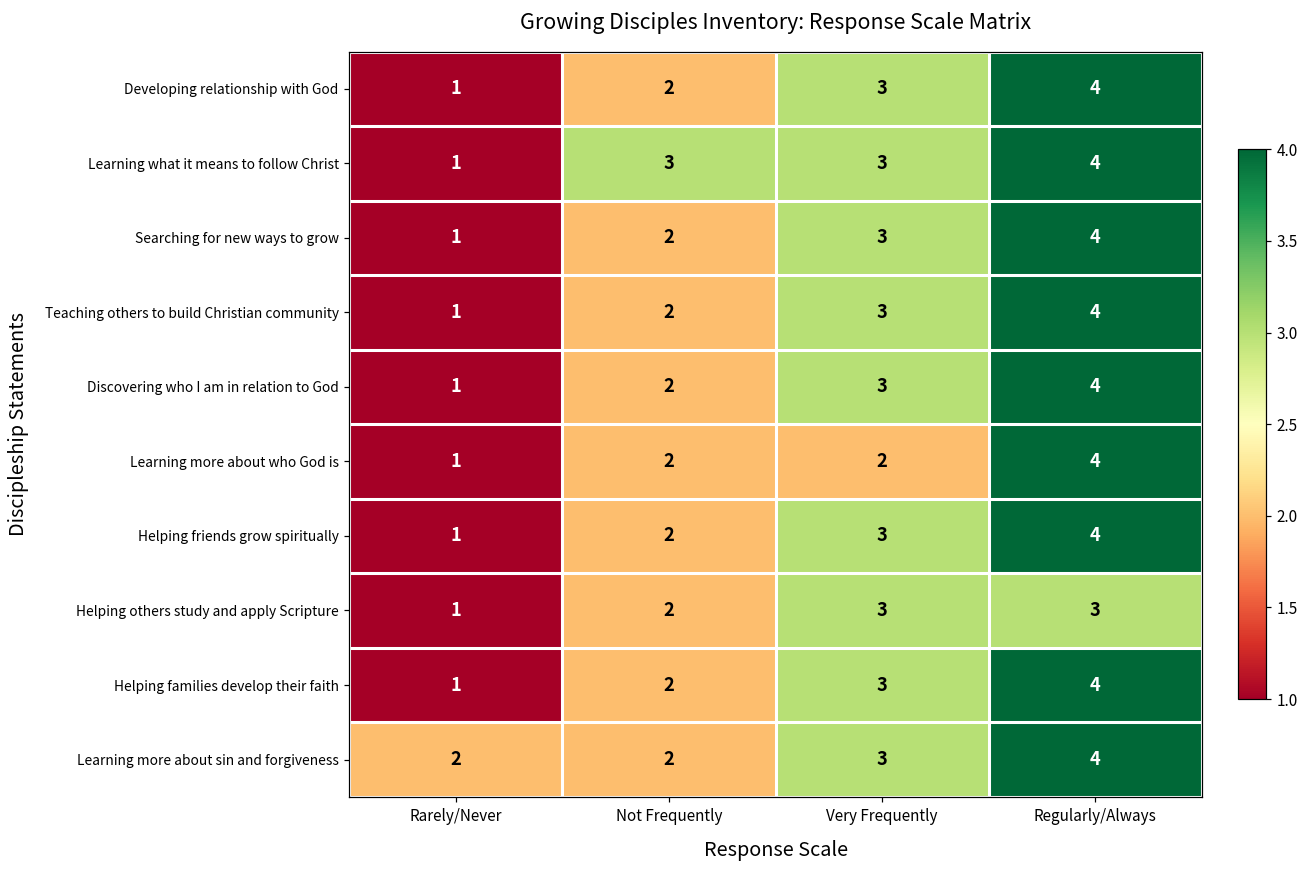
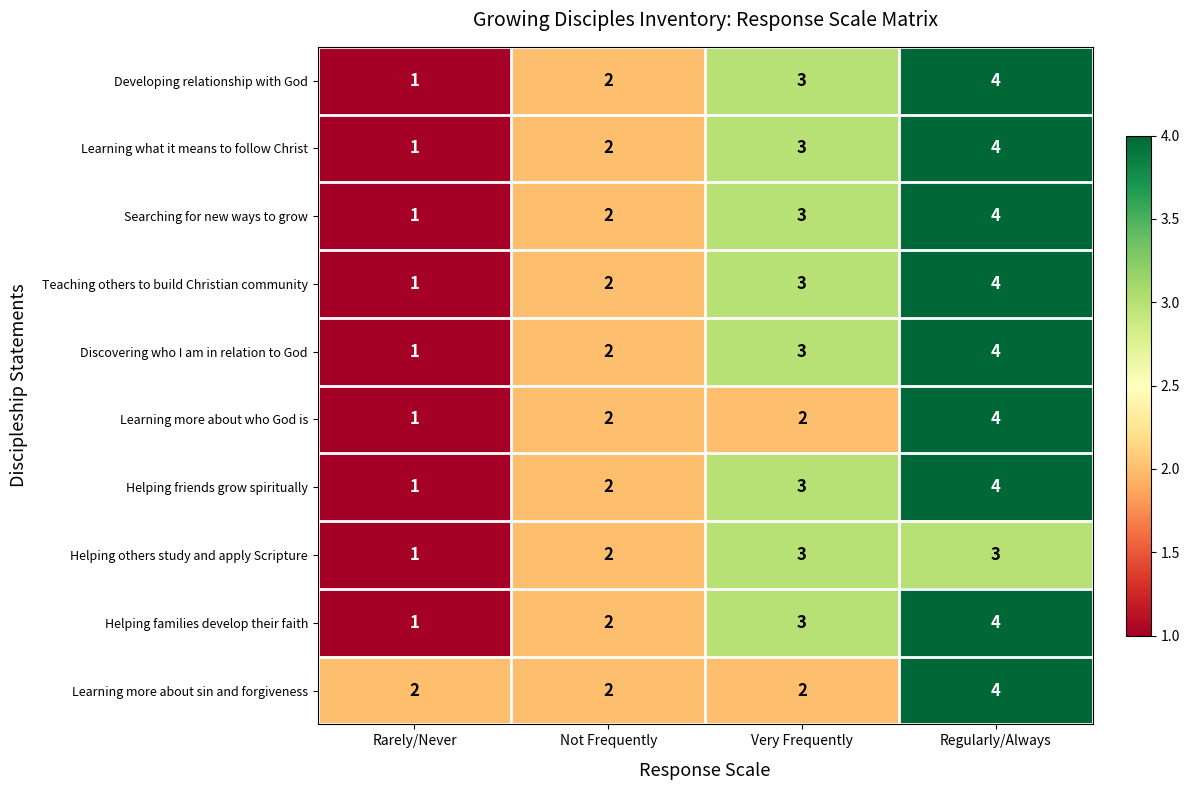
Learning what it means to follow Christ, Not Frequently: 3 -> 2
Learning more about sin and forgiveness, Very Frequently: 3 -> 2
